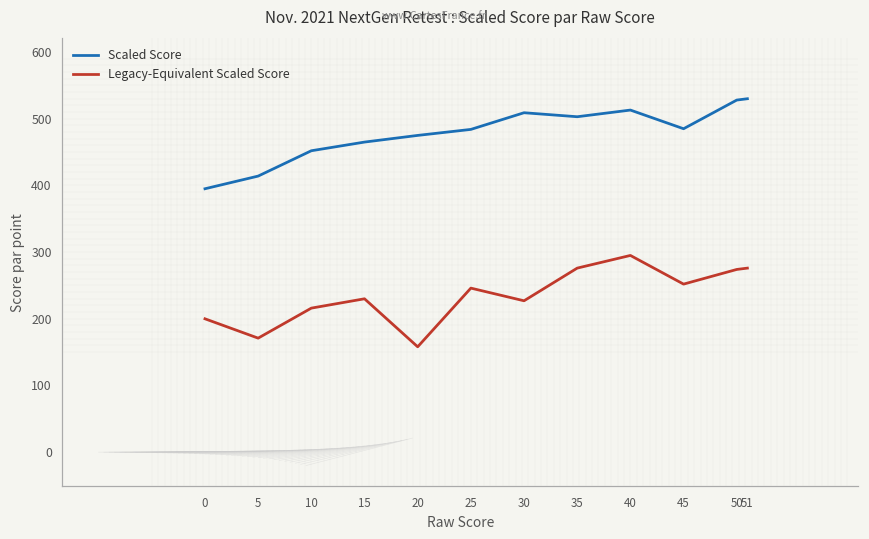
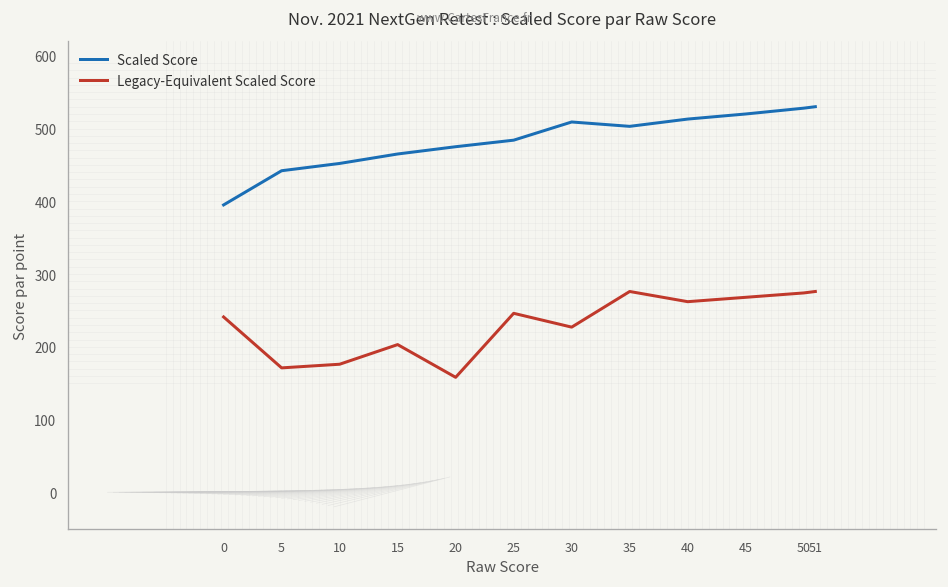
Legacy-Equivalent Scaled Score, 0: 200 -> 240
Scaled Score, 5: 410 -> 440
Legacy-Equivalent Scaled Score, 10: 220 -> 180
Legacy-Equivalent Scaled Score, 15: 230 -> 200
Legacy-Equivalent Scaled Score, 40: 300 -> 260
Scaled Score, 45: 490 -> 520
Legacy-Equivalent Scaled Score, 45: 250 -> 270
